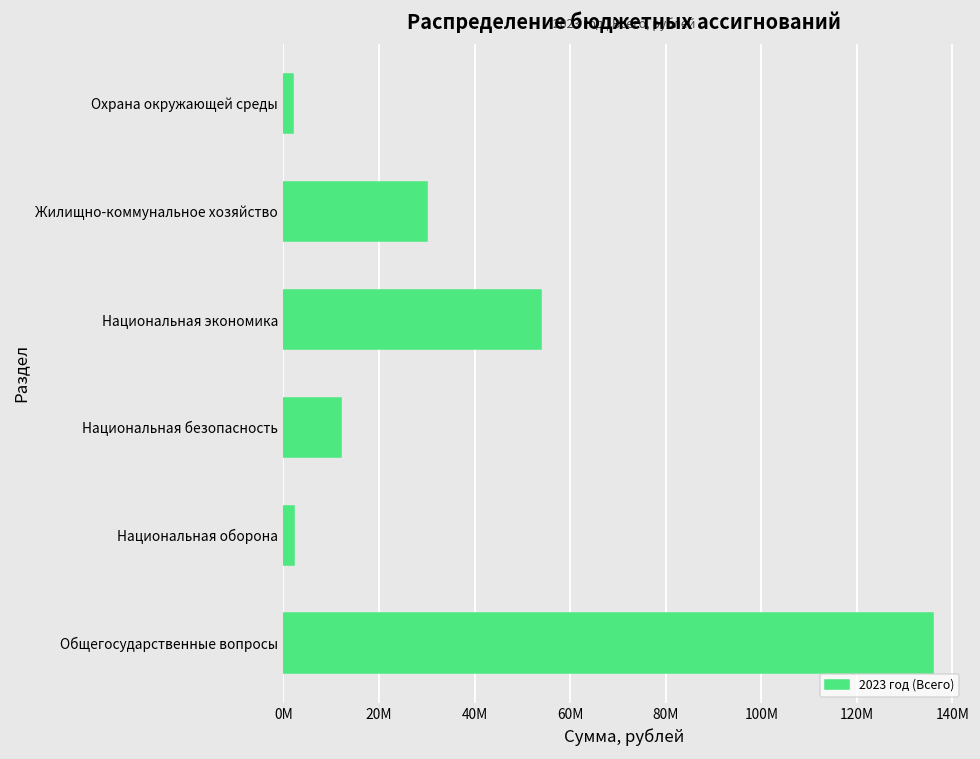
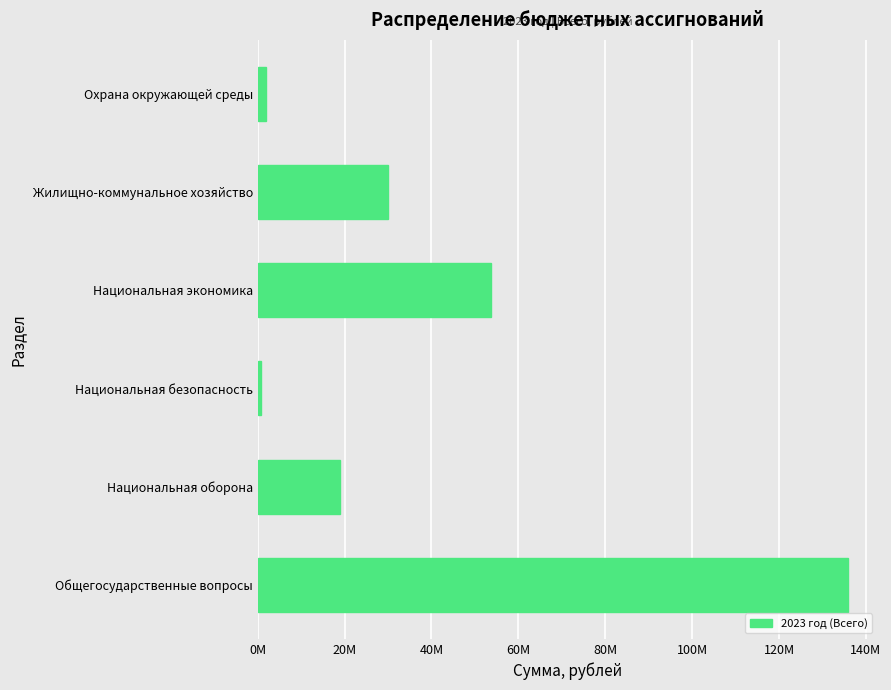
Национальная безопасность: 12000000 -> 1000000
Национальная оборона: 2000000 -> 19000000
